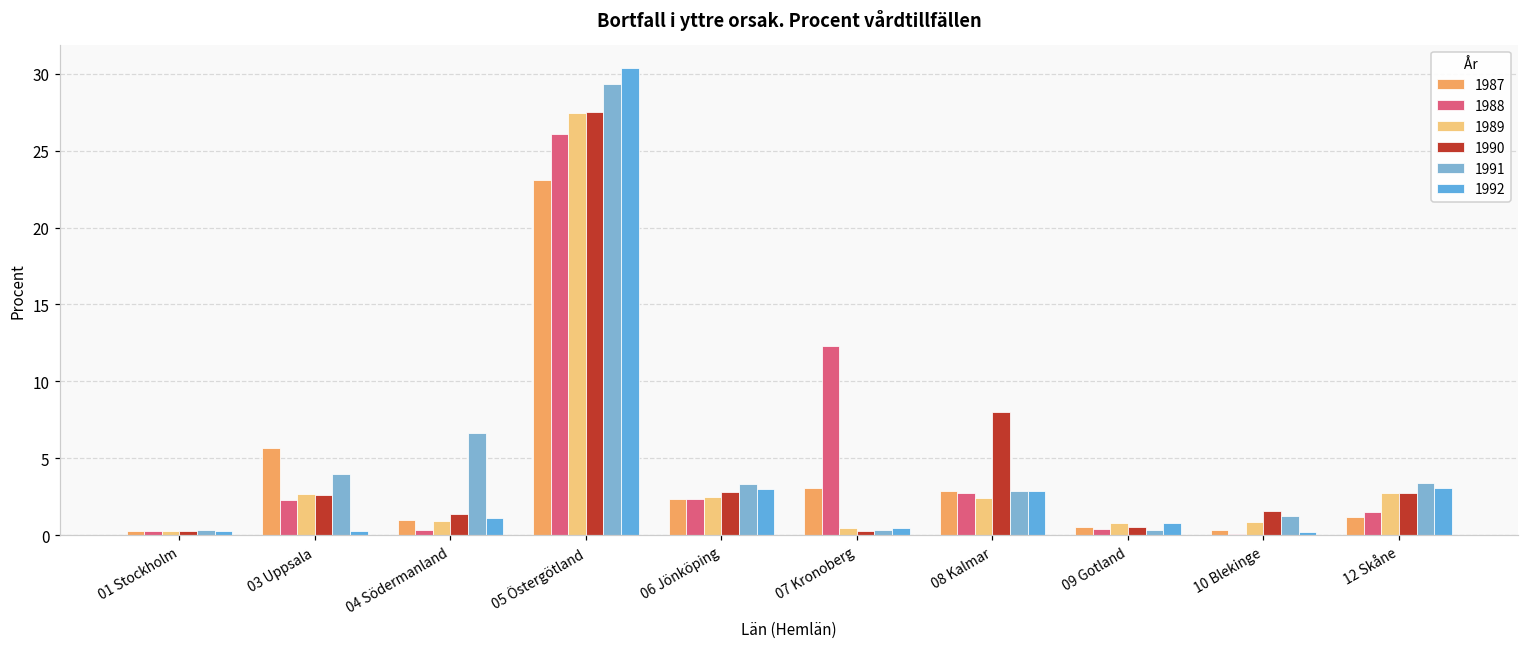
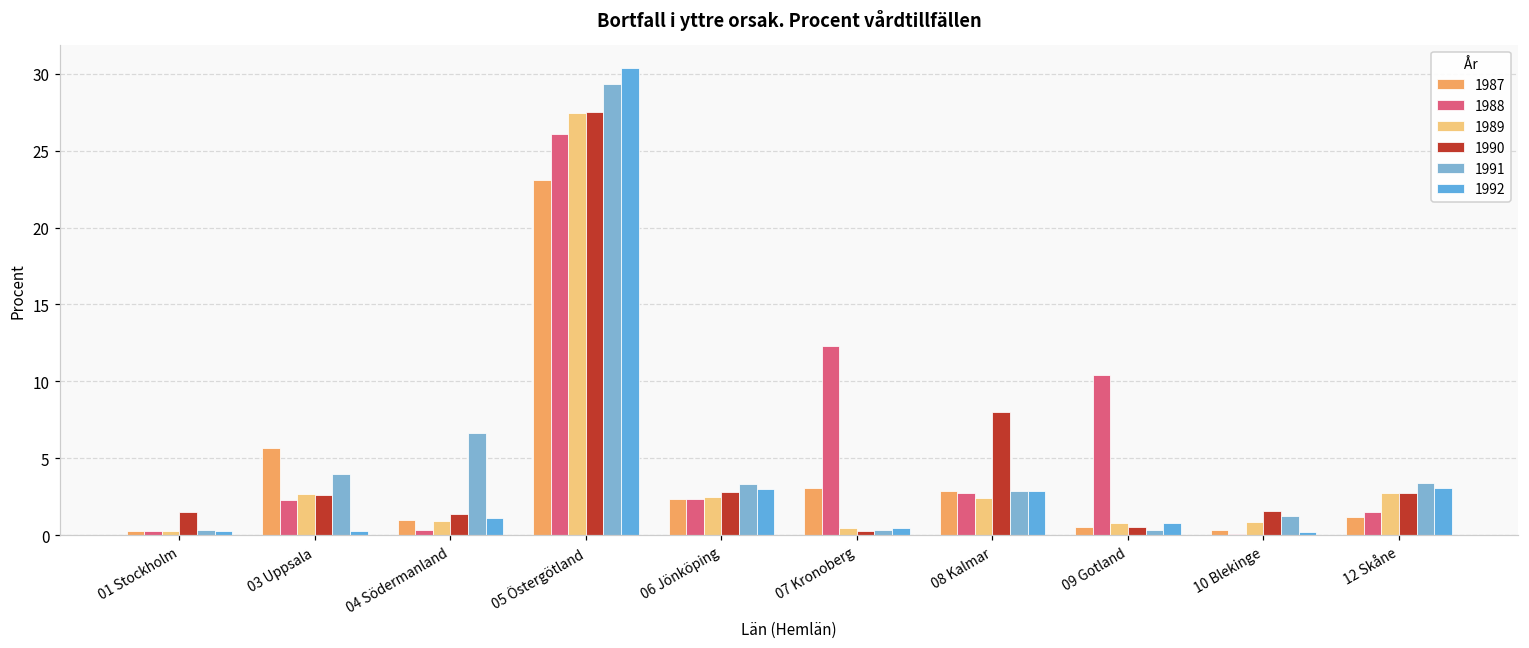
1990, 01 Stockholm: 0.3 -> 1.5
1988, 09 Gotland: 0.4 -> 10.4
